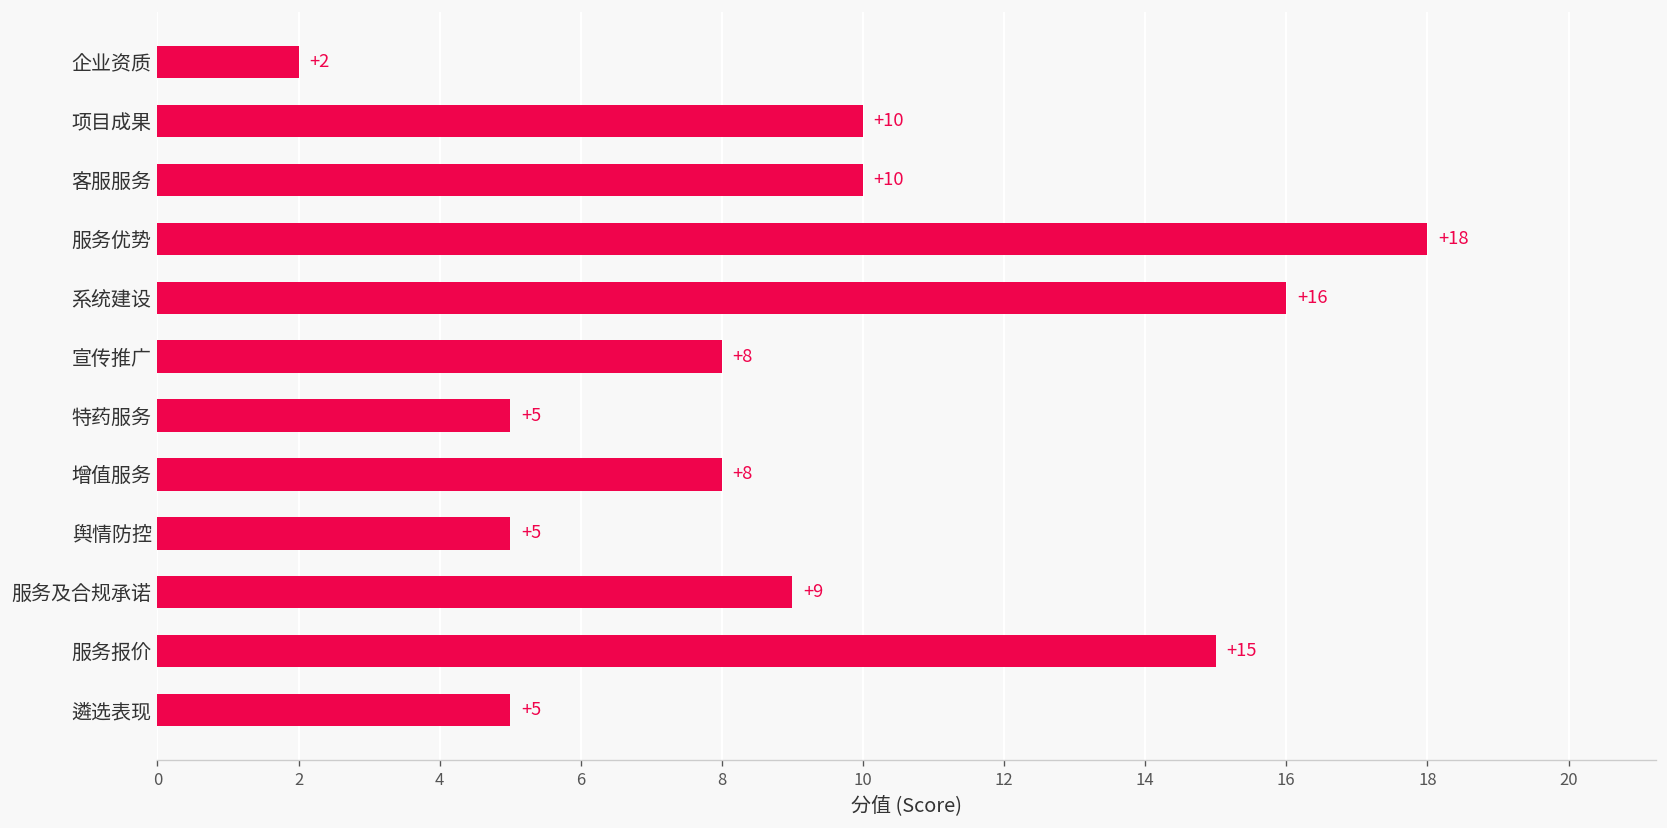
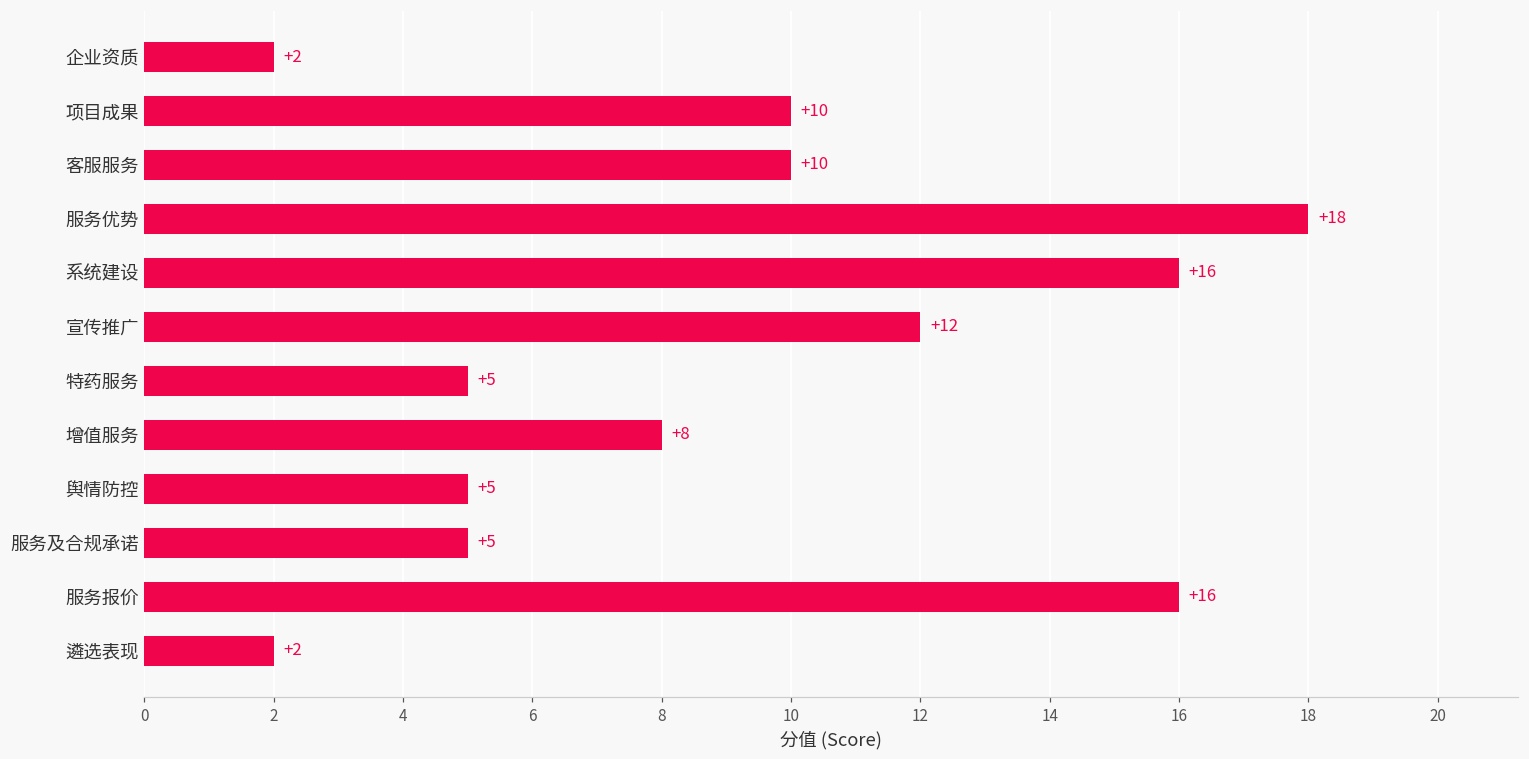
宣传推广: +8 -> +12
服务及合规承诺: +9 -> +5
服务报价: +15 -> +16
遴选表现: +5 -> +2
